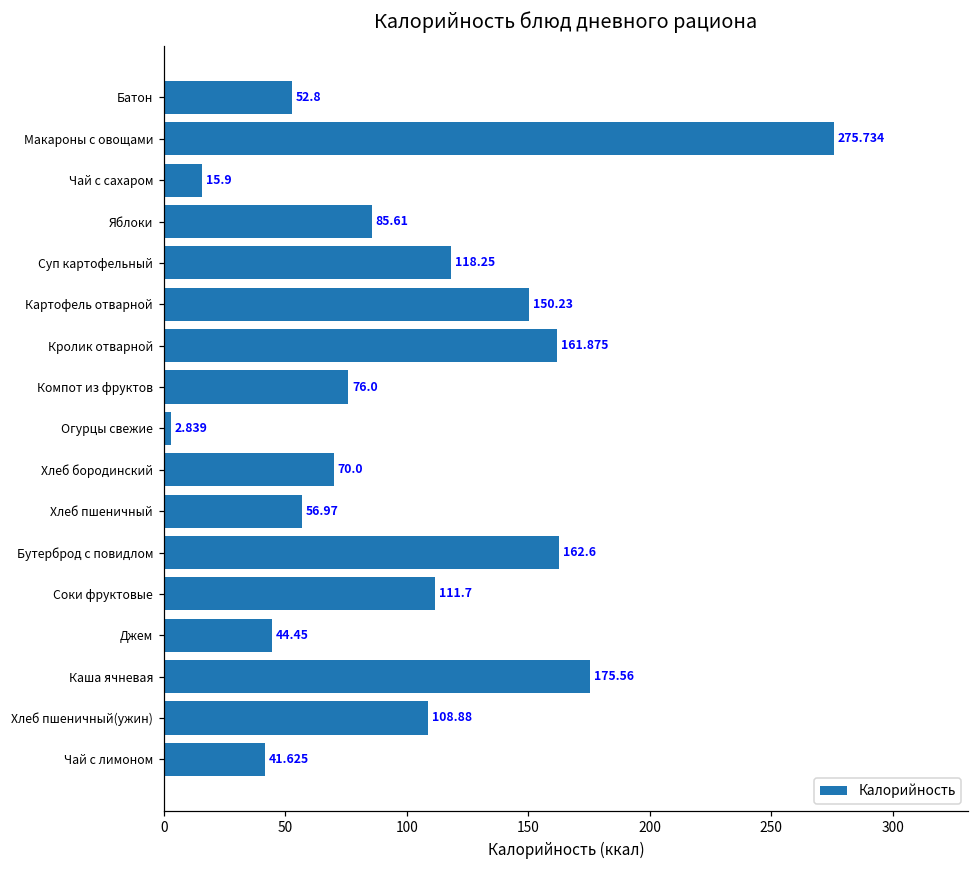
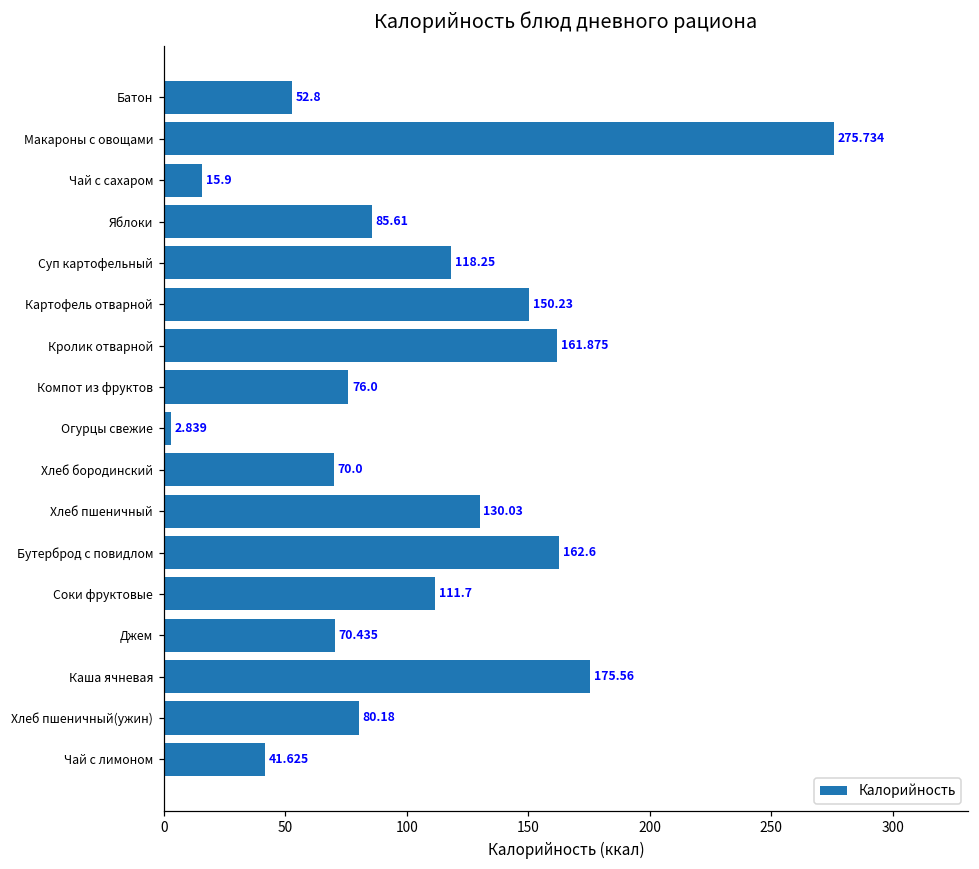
Хлеб пшеничный: 56.97 -> 130.03
Джем: 44.45 -> 70.435
Хлеб пшеничный(ужин): 108.88 -> 80.18
